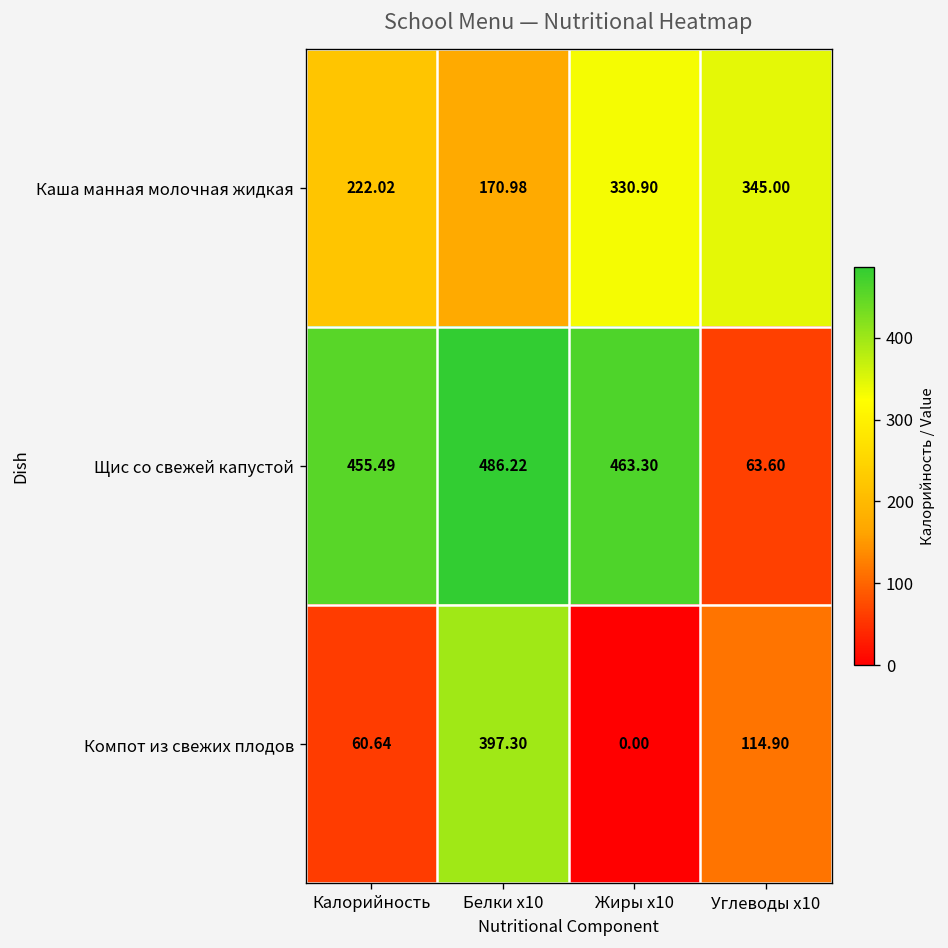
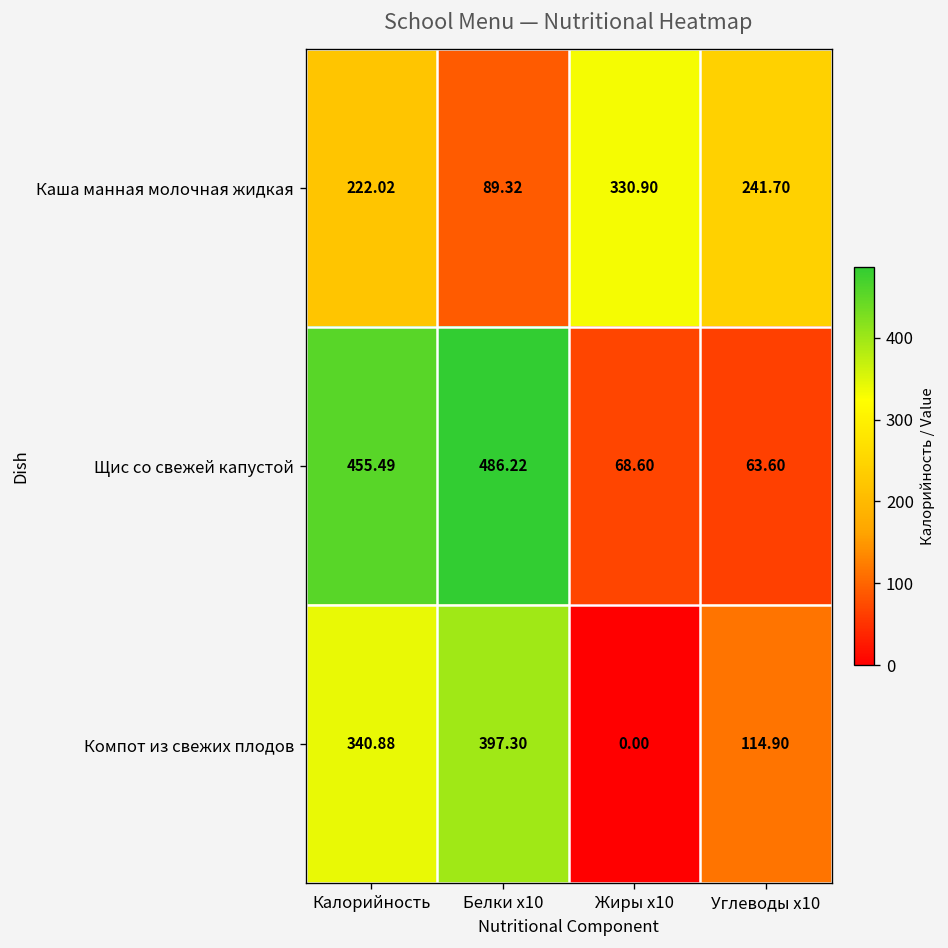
Каша манная молочная жидкая, Белки x10: 170.98 -> 89.32
Каша манная молочная жидкая, Углеводы x10: 345.00 -> 241.70
Щис со свежей капустой, Жиры x10: 463.30 -> 68.60
Компот из свежих плодов, Калорийность: 60.64 -> 340.88
